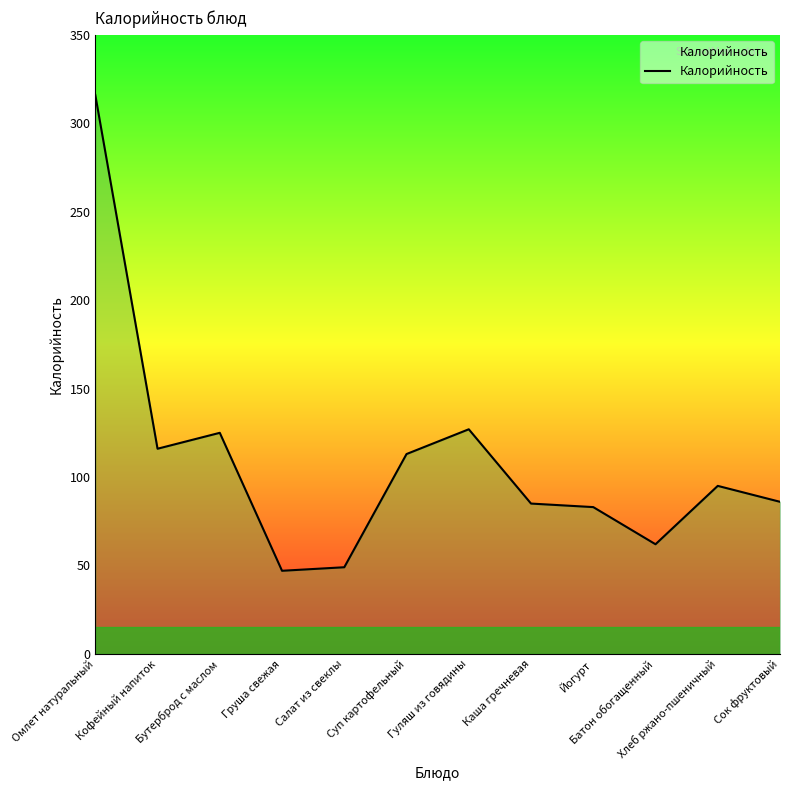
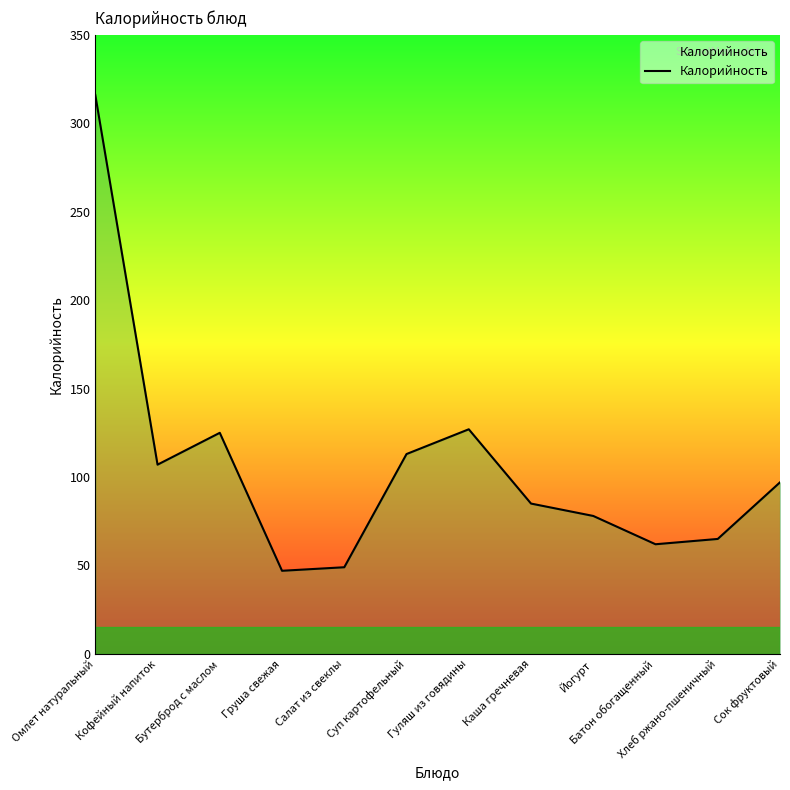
Кофейный напиток: 116 -> 107
Йогурт: 83 -> 78
Хлеб ржано-пшеничный: 95 -> 65
Сок фруктовый: 86 -> 97
